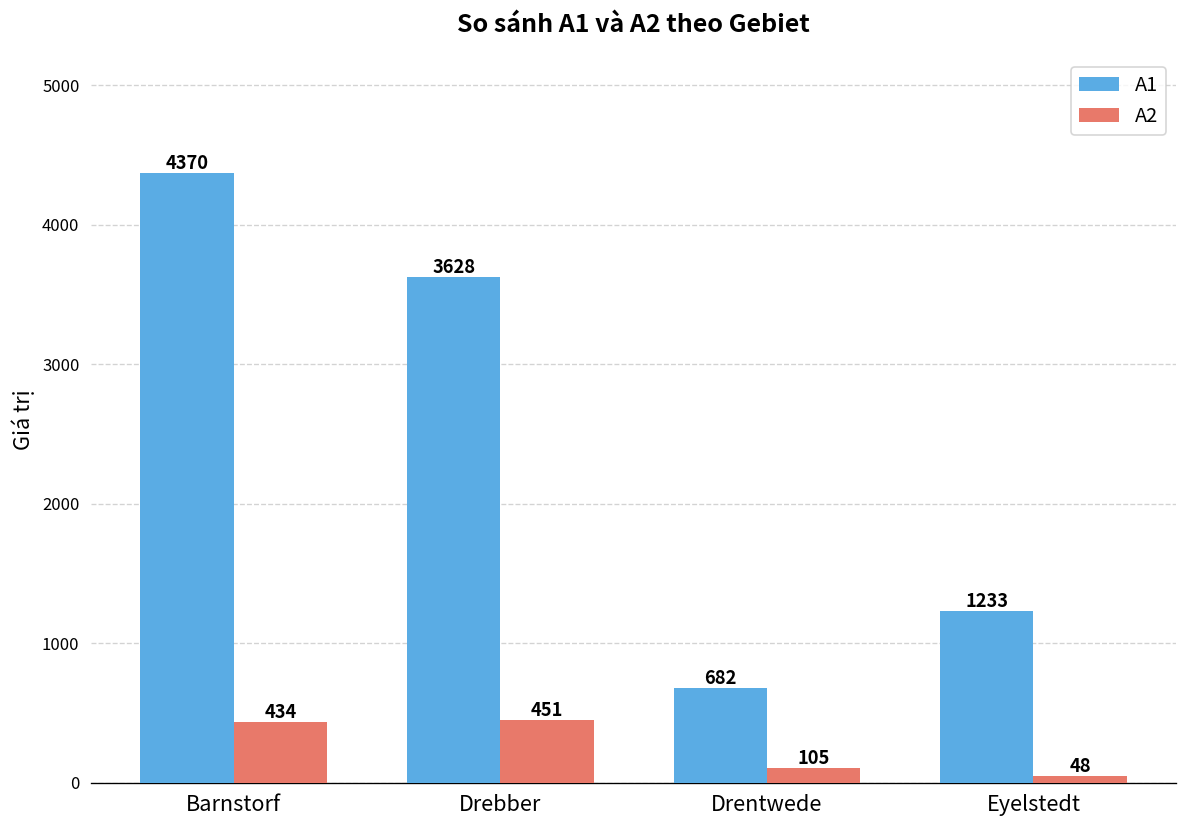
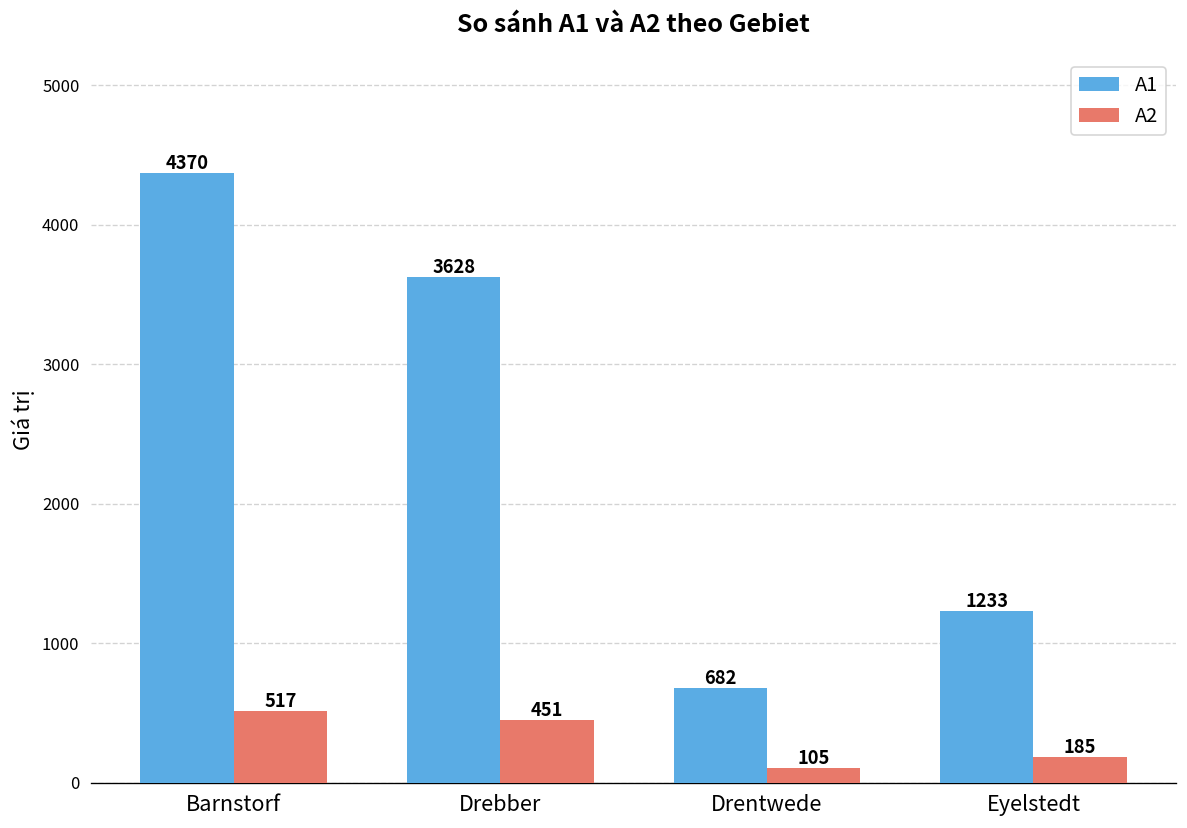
A2, Barnstorf: 434 -> 517
A2, Eyelstedt: 48 -> 185
